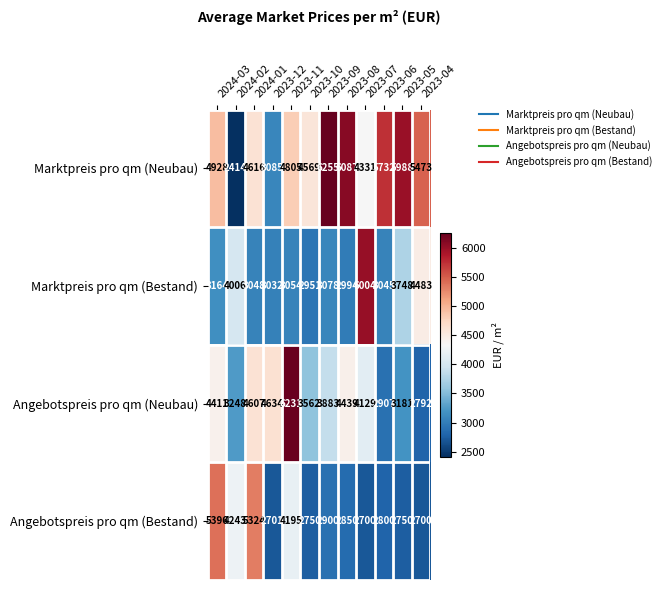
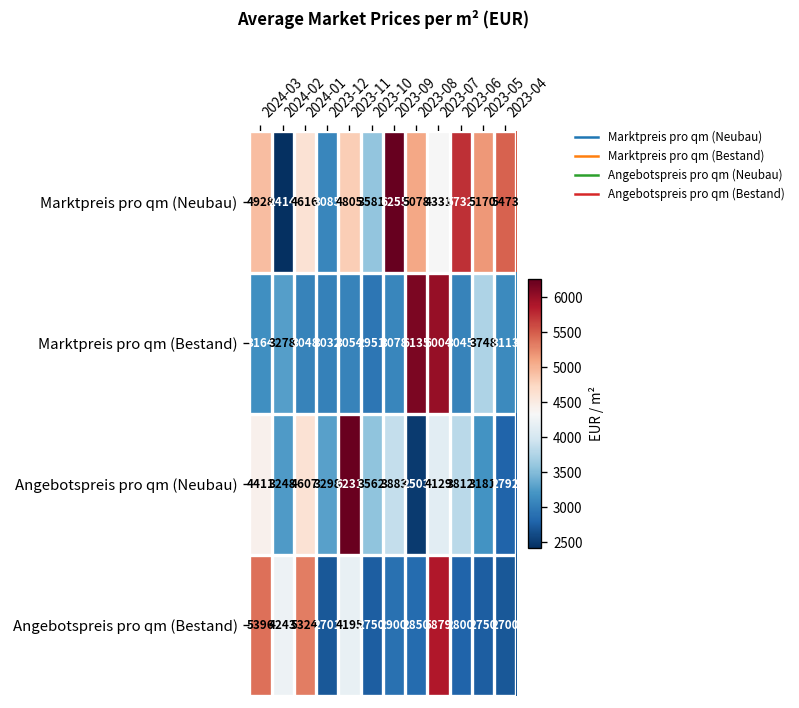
Marktpreis pro qm (Neubau), 2023-10: 4569 -> 3581
Marktpreis pro qm (Neubau), 2023-08: 6087 -> 5078
Marktpreis pro qm (Neubau), 2023-05: 5988 -> 5170
Marktpreis pro qm (Bestand), 2024-02: 4006 -> 3278
Marktpreis pro qm (Bestand), 2023-08: 2994 -> 6135
Marktpreis pro qm (Bestand), 2023-04: 4483 -> 3113
Angebotspreis pro qm (Neubau), 2023-12: 4634 -> 3298
Angebotspreis pro qm (Neubau), 2023-08: 4439 -> 2503
Angebotspreis pro qm (Neubau), 2023-06: 2907 -> 3812
Angebotspreis pro qm (Bestand), 2023-07: 2700 -> 5879
